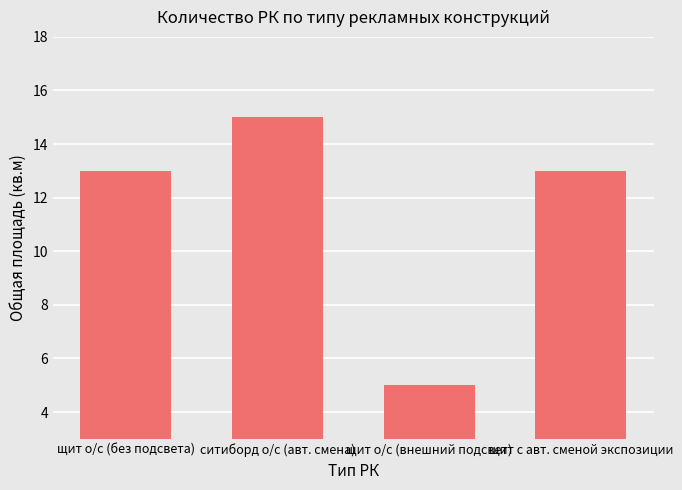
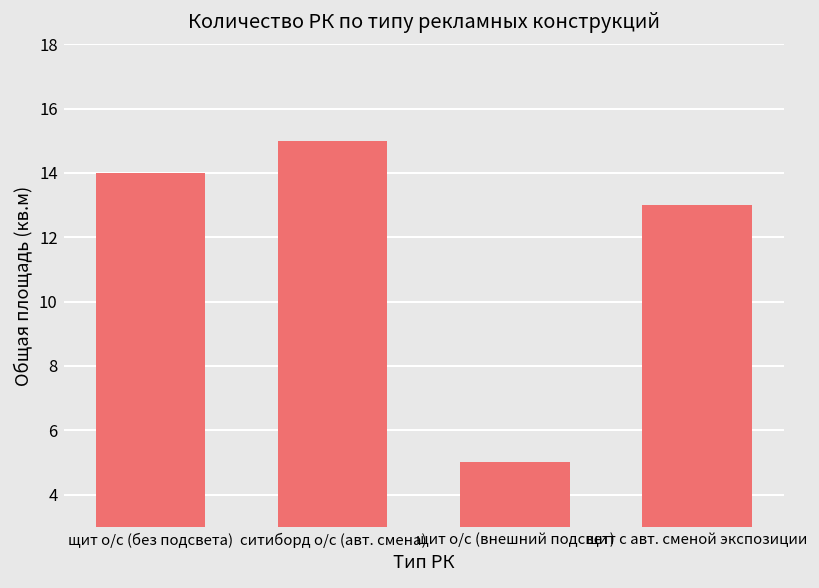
щит о/с (без подсвета): 13 -> 14
